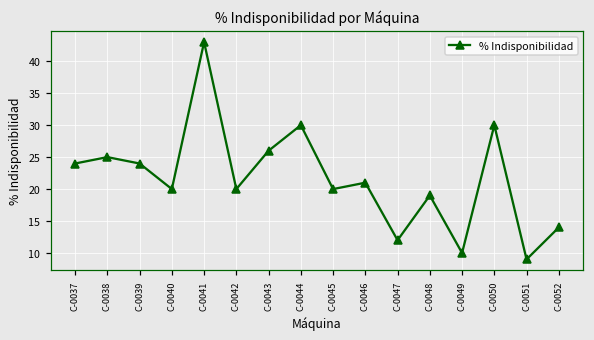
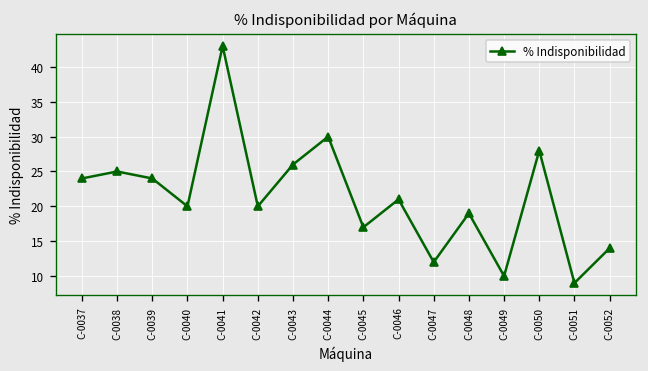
C-0045: 20 -> 17
C-0050: 30 -> 28
